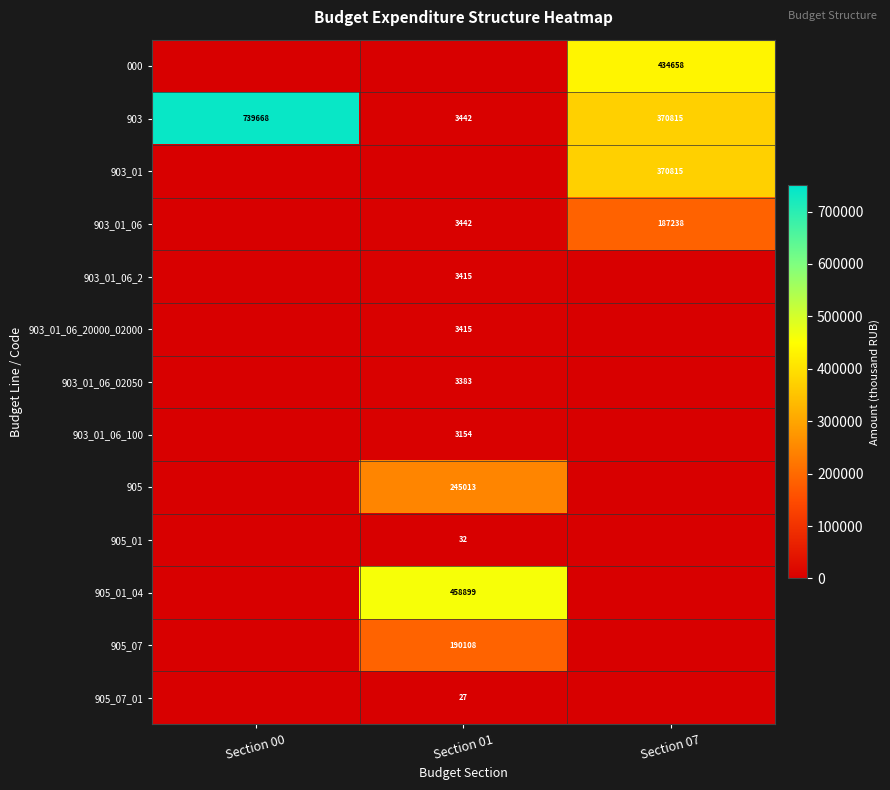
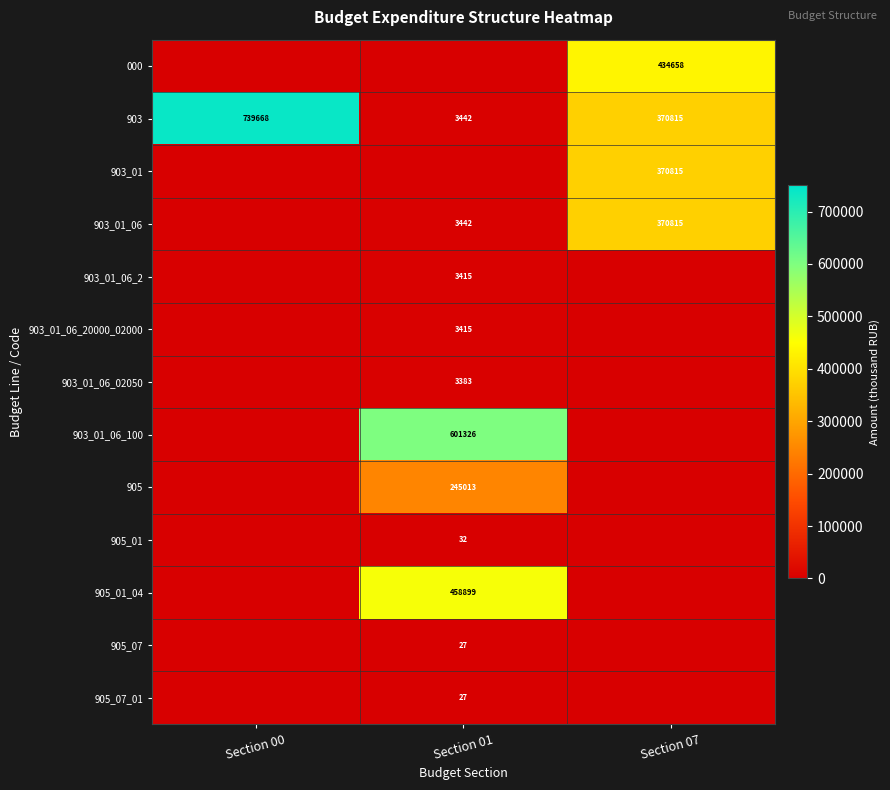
903_01_06, Section 07: 187238 -> 370815
903_01_06_100, Section 01: 3154 -> 601326
905_07, Section 01: 190108 -> 27
